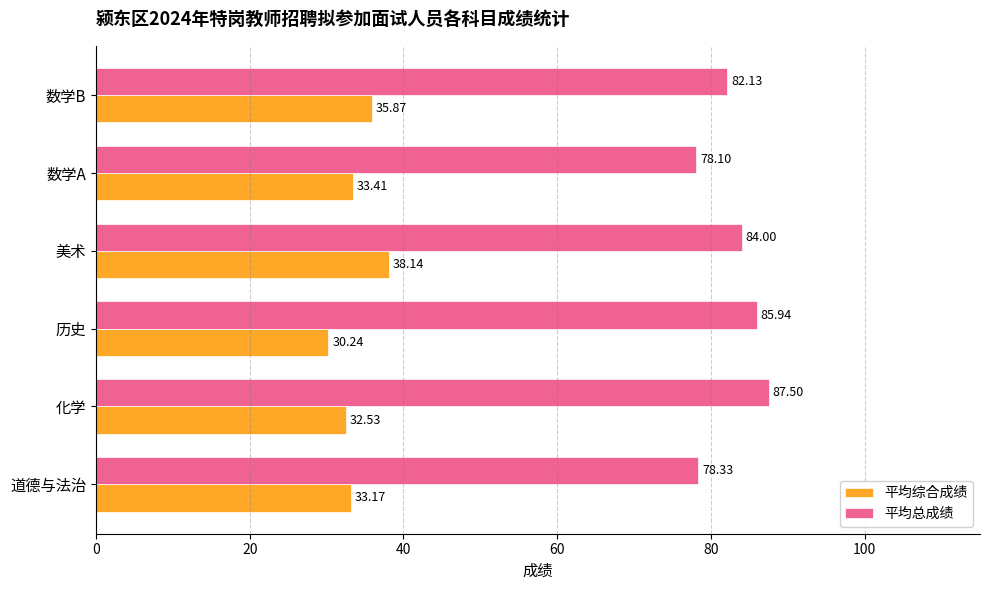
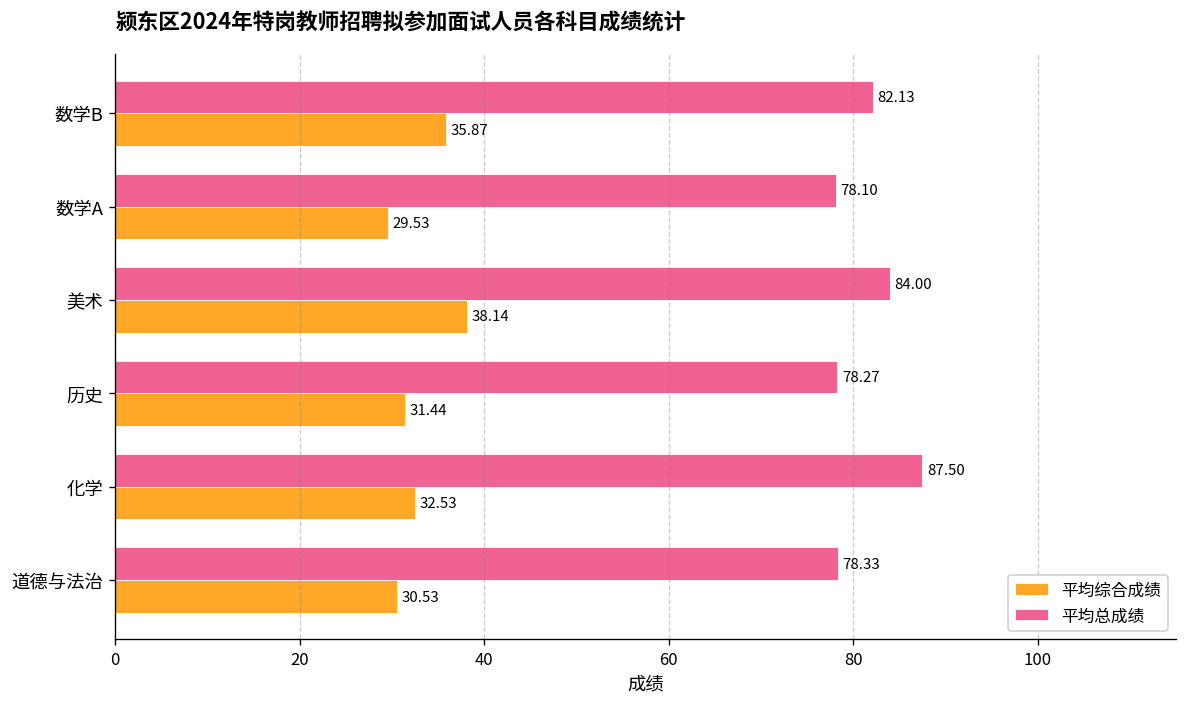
平均综合成绩, 数学A: 33.41 -> 29.53
平均总成绩, 历史: 85.94 -> 78.27
平均综合成绩, 历史: 30.24 -> 31.44
平均综合成绩, 道德与法治: 33.17 -> 30.53
